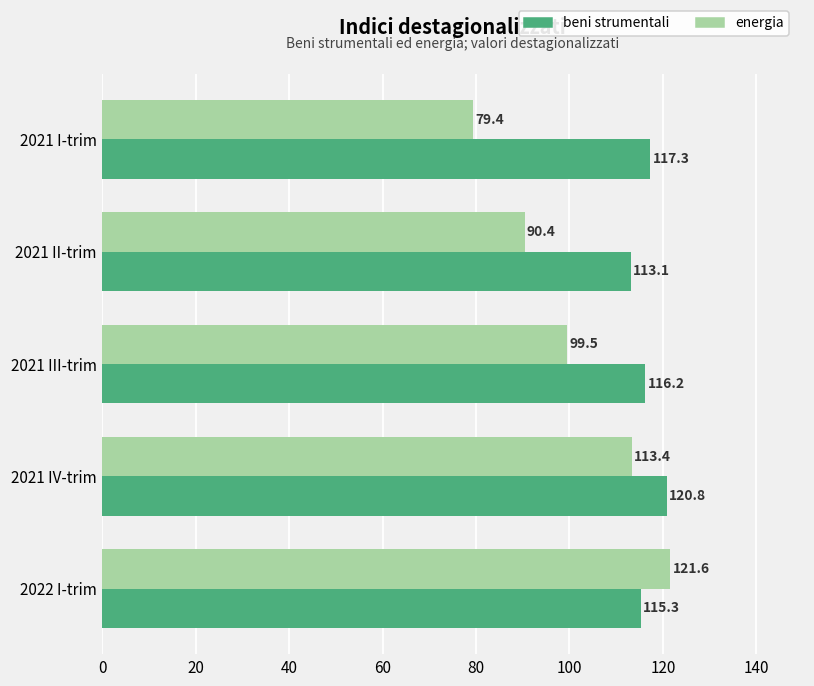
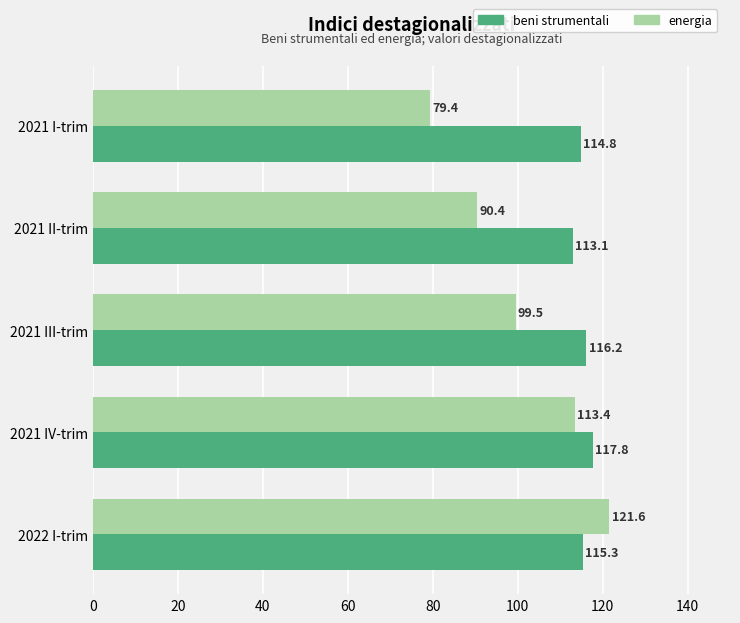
beni strumentali, 2021 I-trim: 117.3 -> 114.8
beni strumentali, 2021 IV-trim: 120.8 -> 117.8
